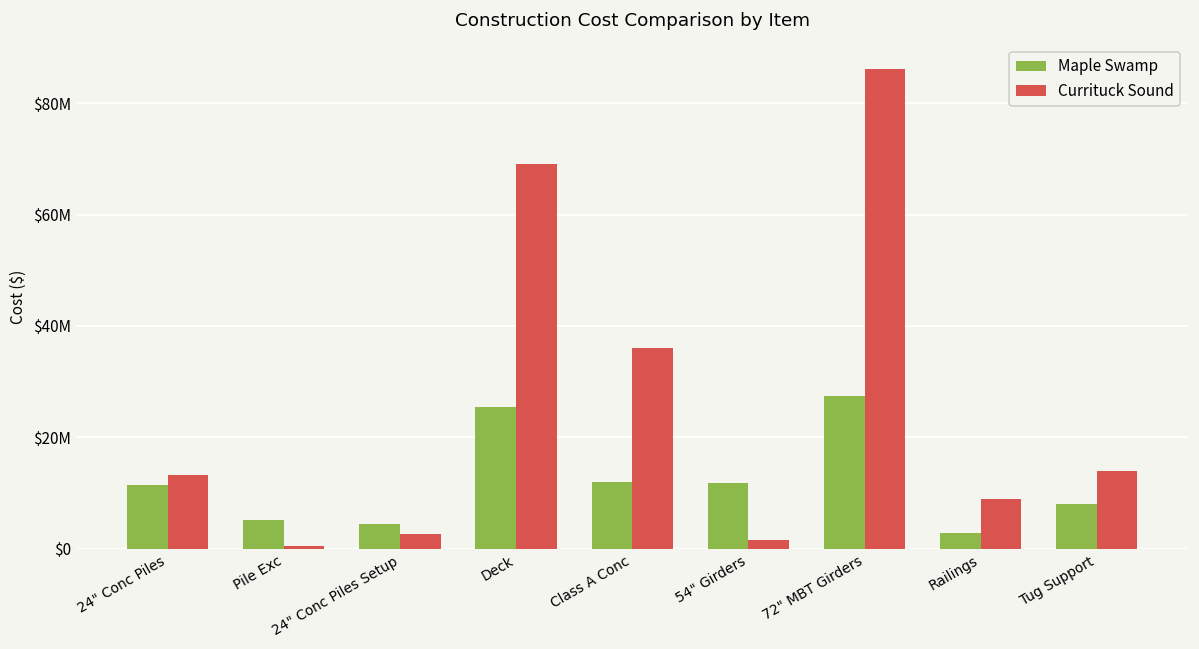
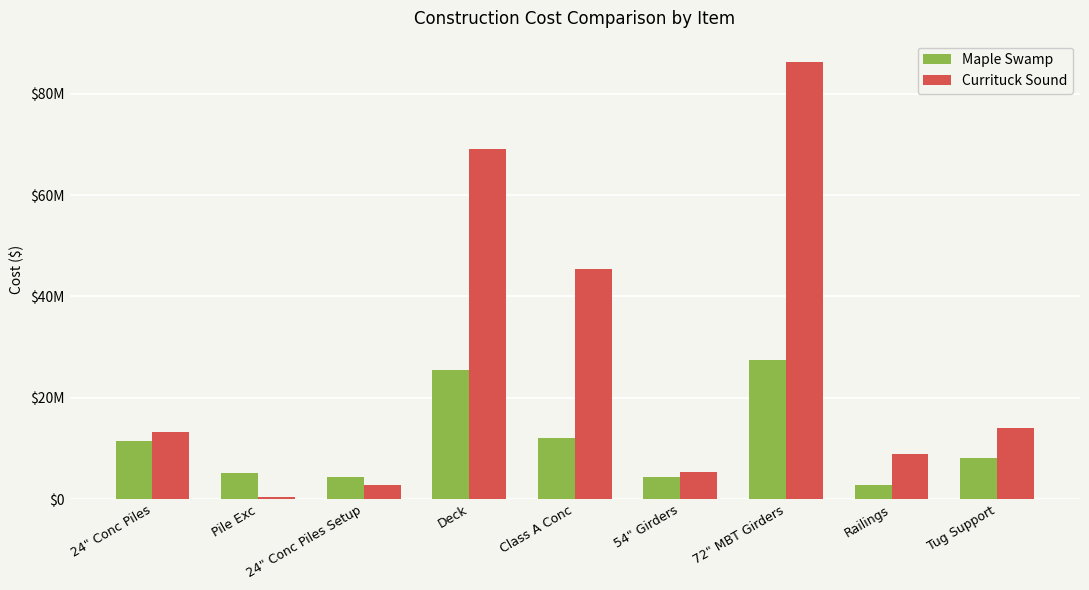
Currituck Sound, Class A Conc: $36000000 -> $45000000
Maple Swamp, 54" Girders: $12000000 -> $4000000
Currituck Sound, 54" Girders: $2000000 -> $5000000
